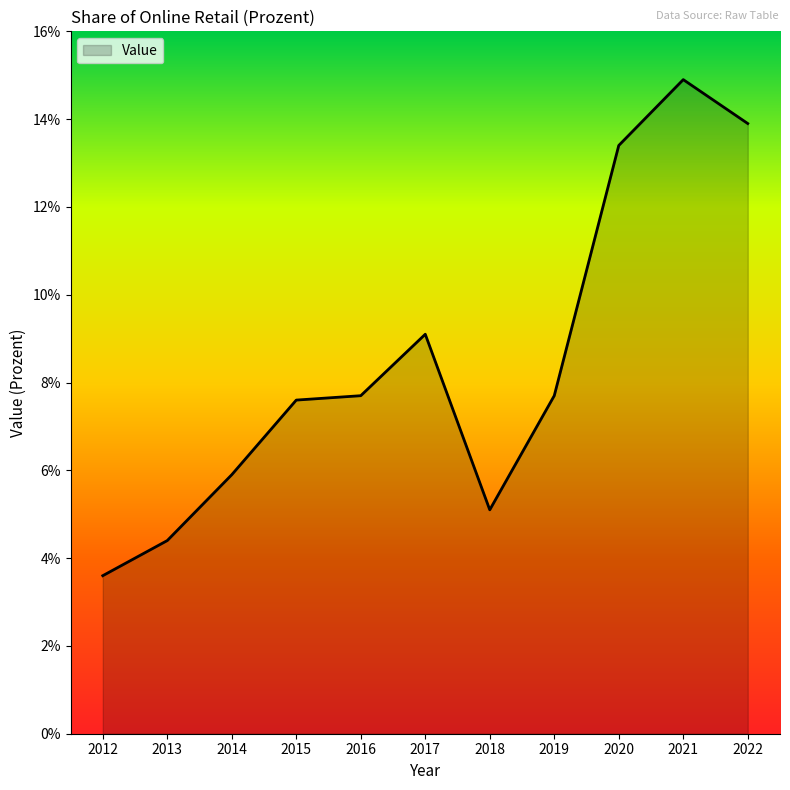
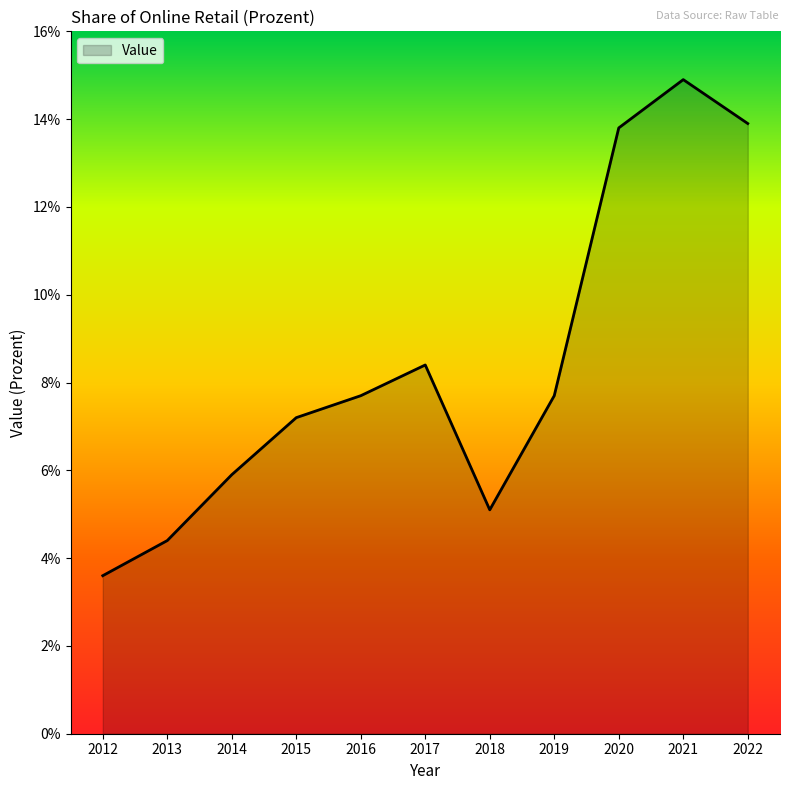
2015: 7.6% -> 7.2%
2017: 9.1% -> 8.4%
2020: 13.4% -> 13.8%
